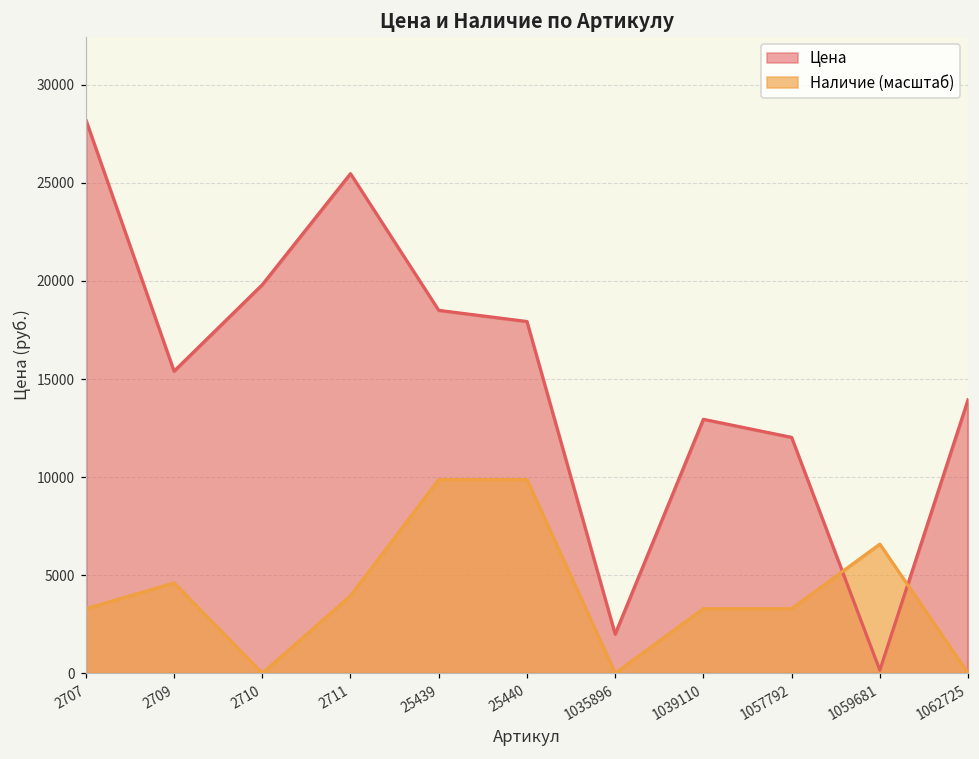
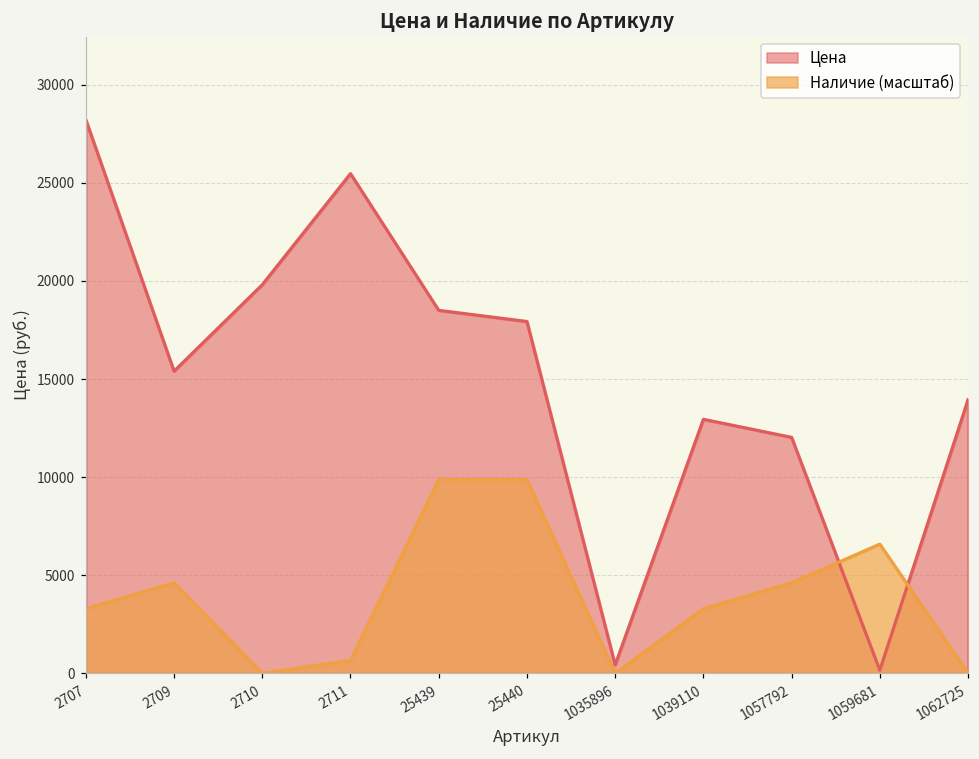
Наличие (масштаб), 2711: 4000 -> 700
Цена, 1035896: 2000 -> 400
Наличие (масштаб), 1057792: 3300 -> 4600
